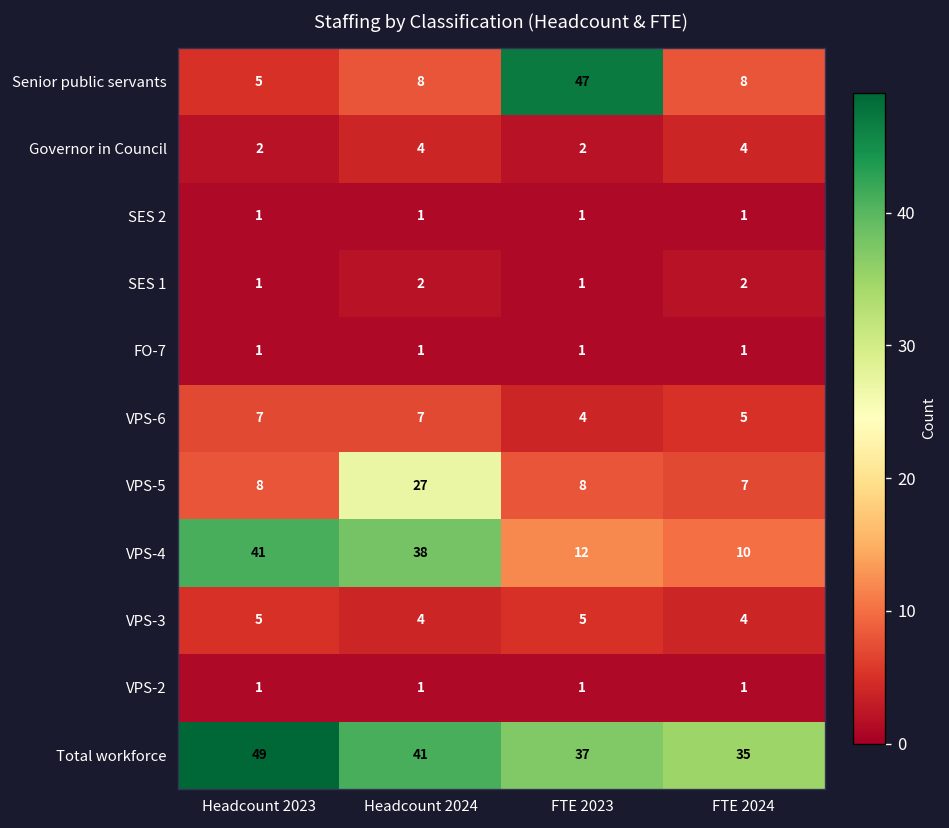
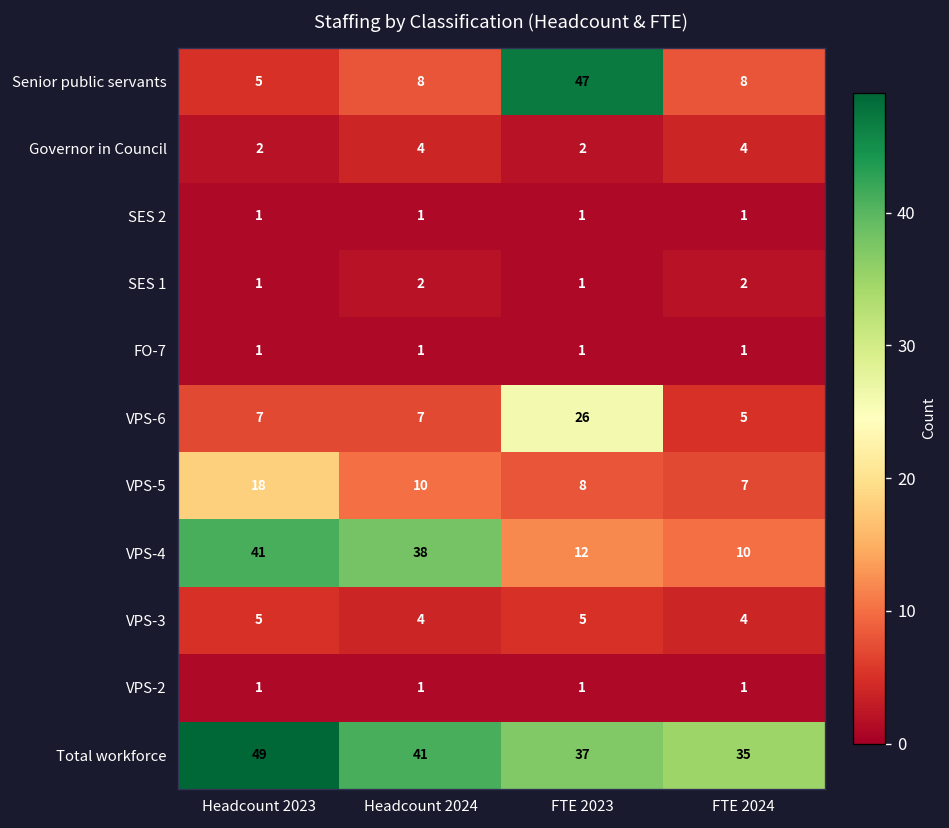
VPS-6, FTE 2023: 4 -> 26
VPS-5, Headcount 2023: 8 -> 18
VPS-5, Headcount 2024: 27 -> 10
